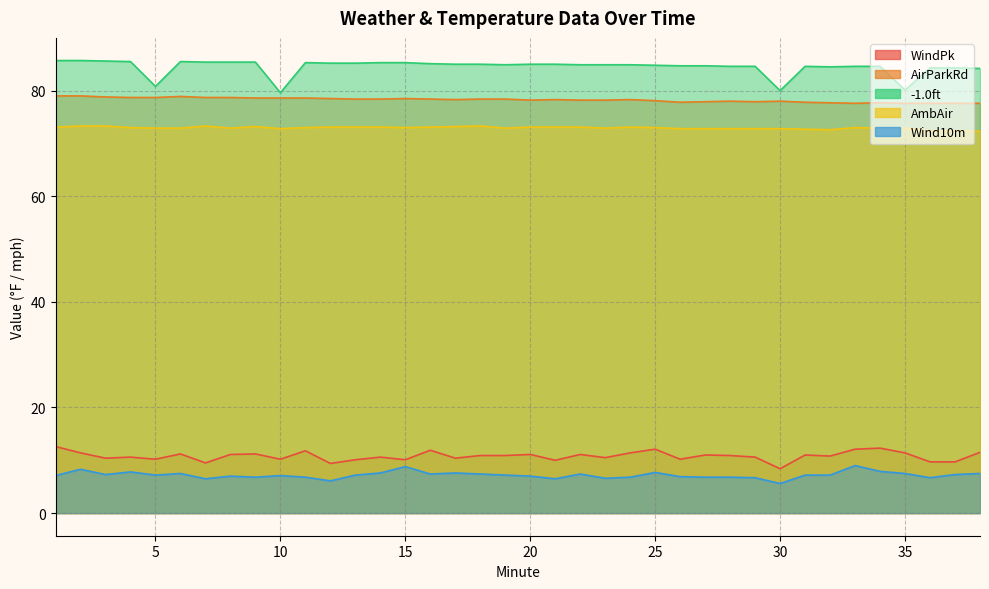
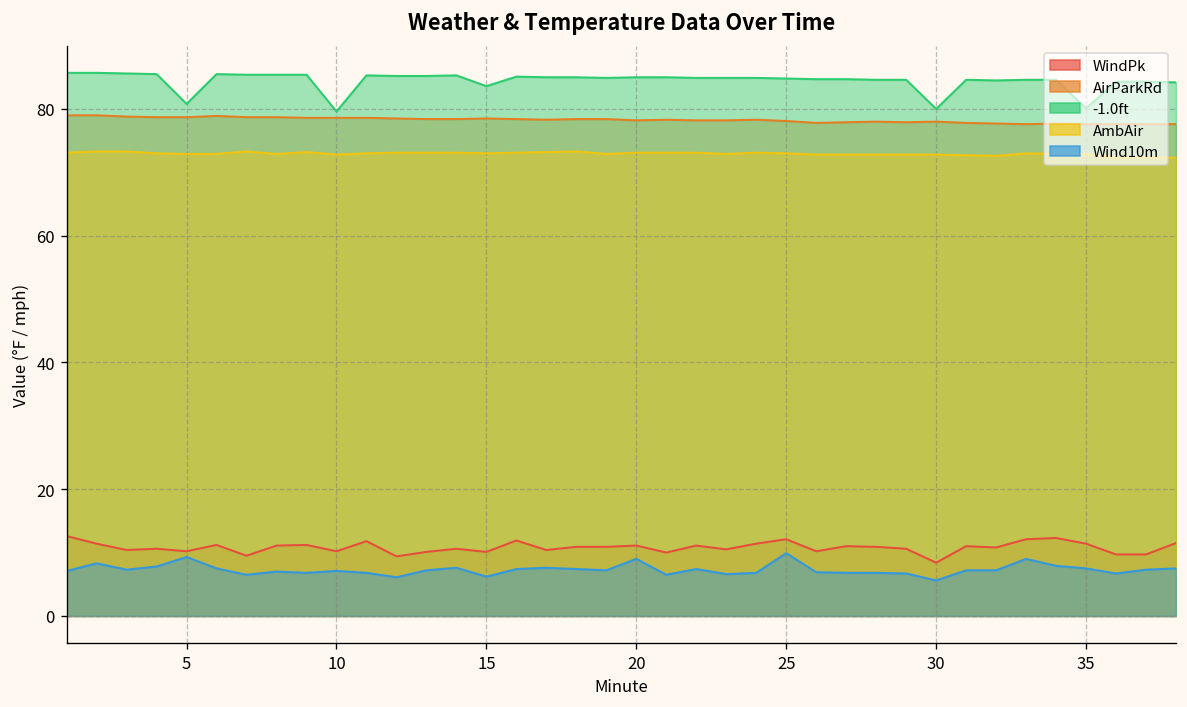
Wind10m, 5: 7 -> 9
-1.0ft, 15: 85 -> 84
Wind10m, 15: 9 -> 6
Wind10m, 20: 7 -> 9
Wind10m, 25: 8 -> 10
